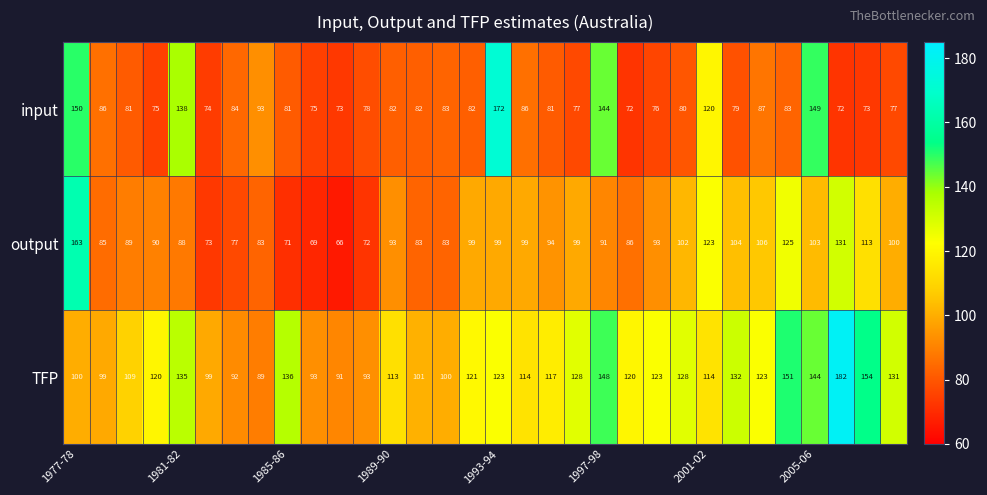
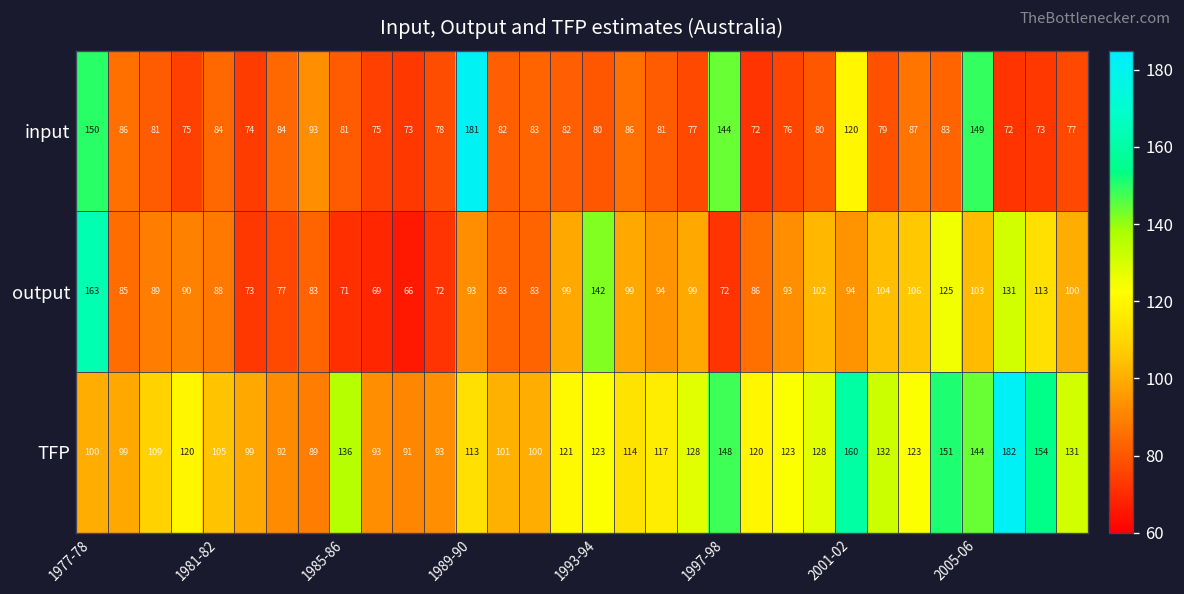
input, 1981-82: 138 -> 84
input, 1989-90: 82 -> 181
input, 1993-94: 172 -> 80
output, 1993-94: 99 -> 142
output, 1997-98: 91 -> 72
output, 2001-02: 123 -> 94
TFP, 1981-82: 135 -> 105
TFP, 2001-02: 114 -> 160
